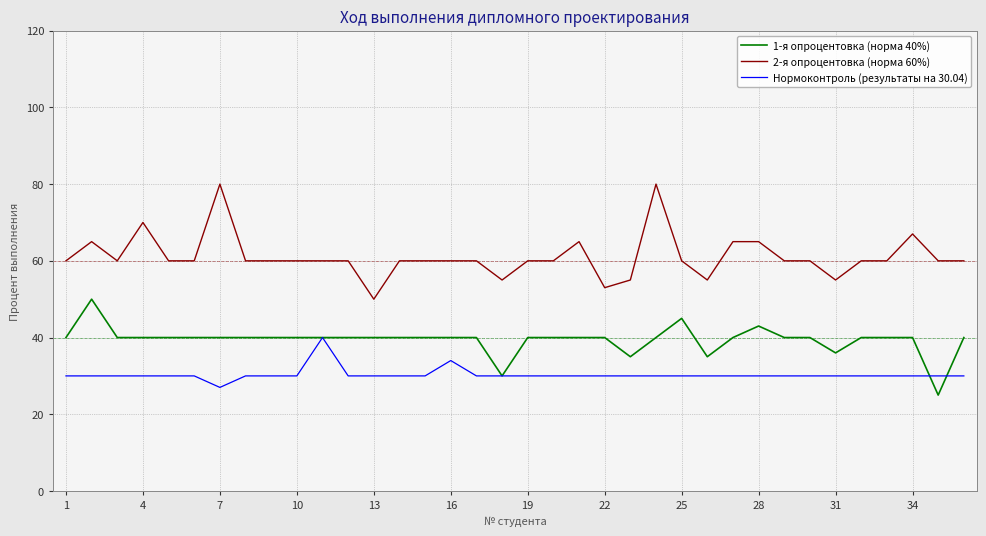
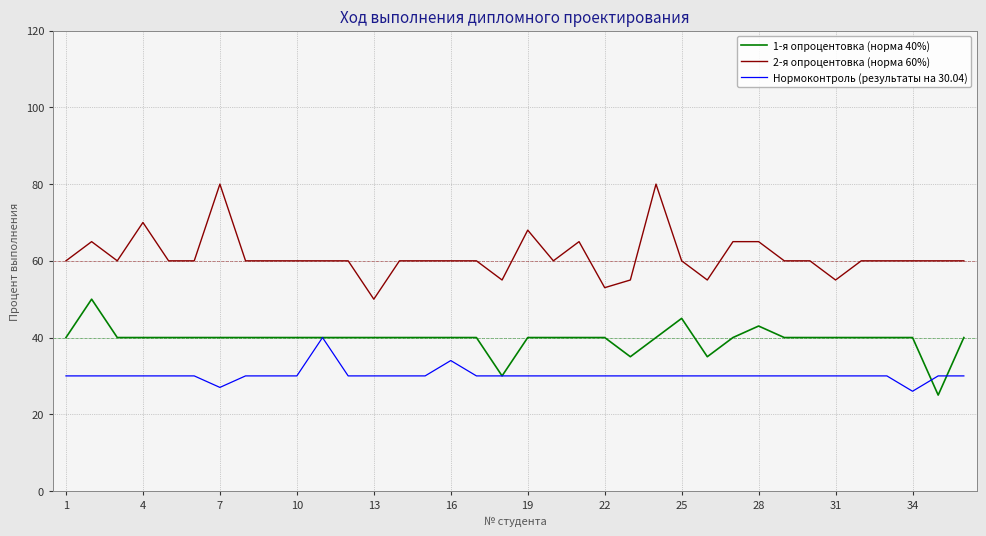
2-я опроцентовка (норма 60%), 19: 60 -> 68
1-я опроцентовка (норма 40%), 31: 36 -> 40
2-я опроцентовка (норма 60%), 34: 67 -> 60
Нормоконтроль (результаты на 30.04), 34: 30 -> 26
